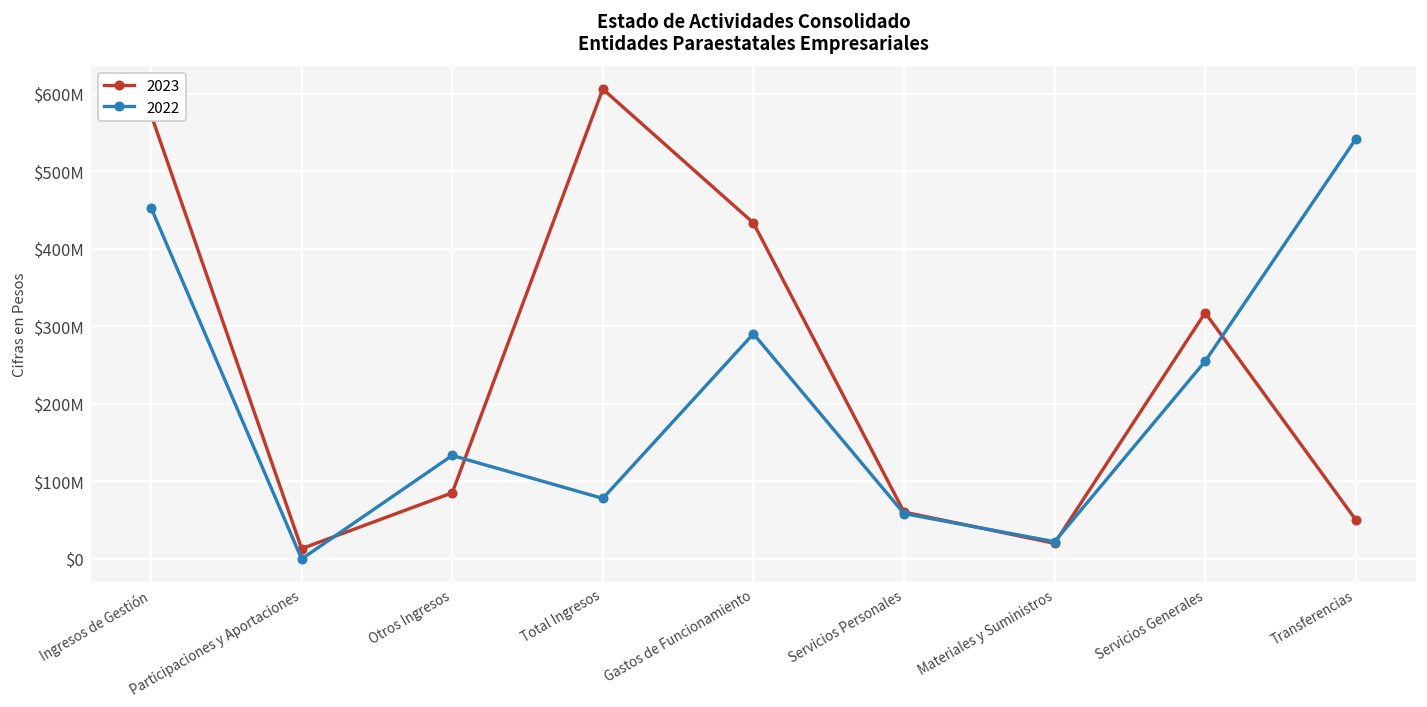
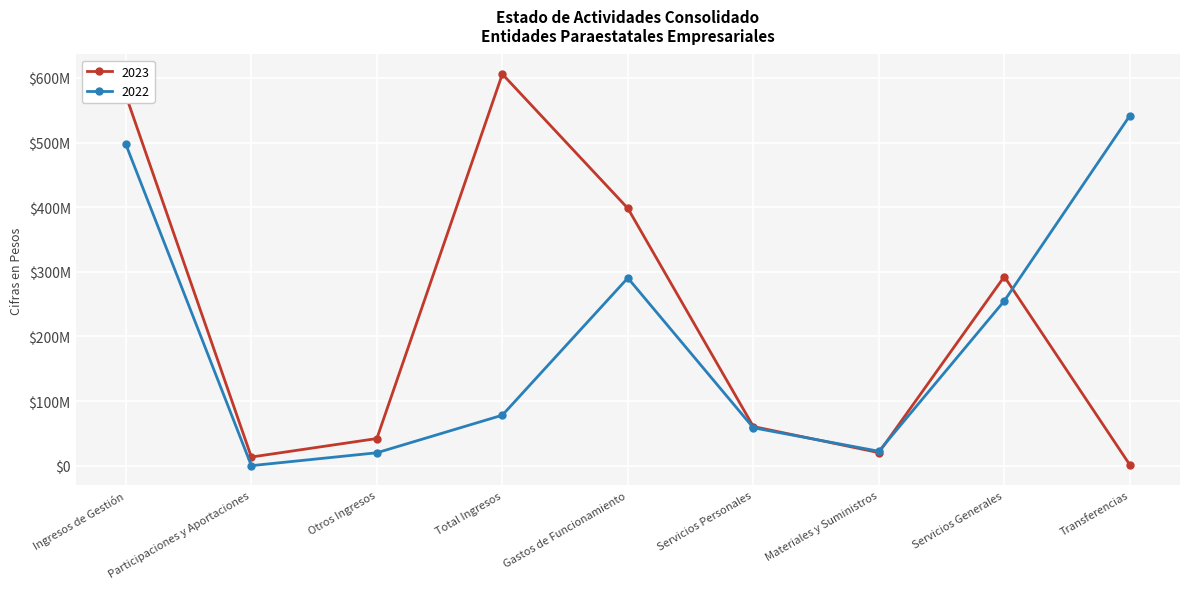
2022, Ingresos de Gestión: $450000000 -> $500000000
2023, Otros Ingresos: $90000000 -> $40000000
2022, Otros Ingresos: $130000000 -> $20000000
2023, Gastos de Funcionamiento: $430000000 -> $400000000
2023, Servicios Generales: $320000000 -> $290000000
2023, Transferencias: $50000000 -> $0
